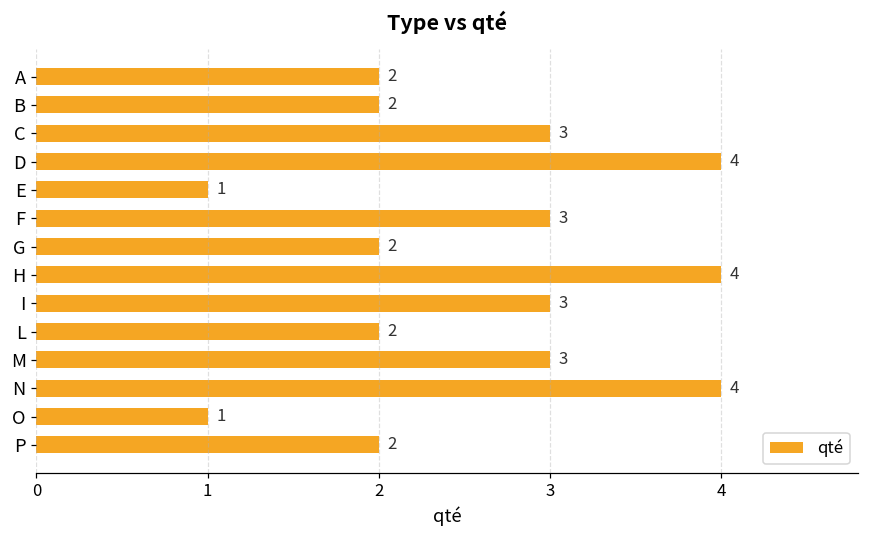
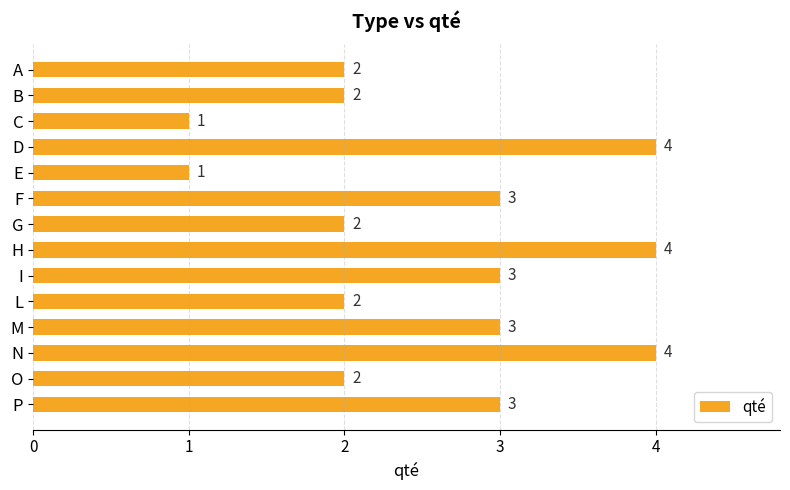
C: 3 -> 1
O: 1 -> 2
P: 2 -> 3
